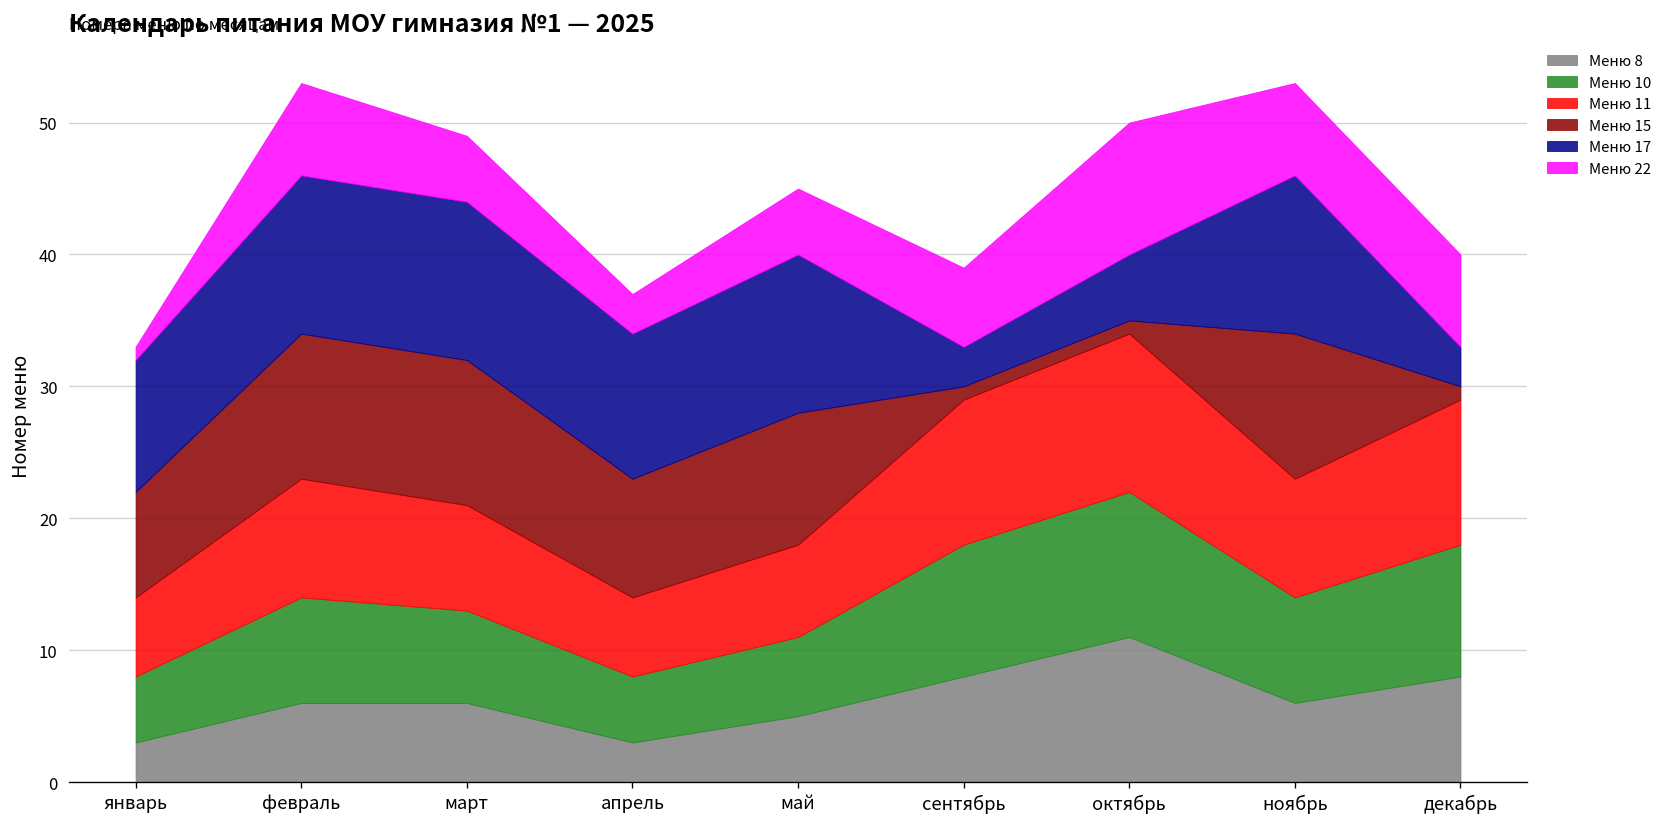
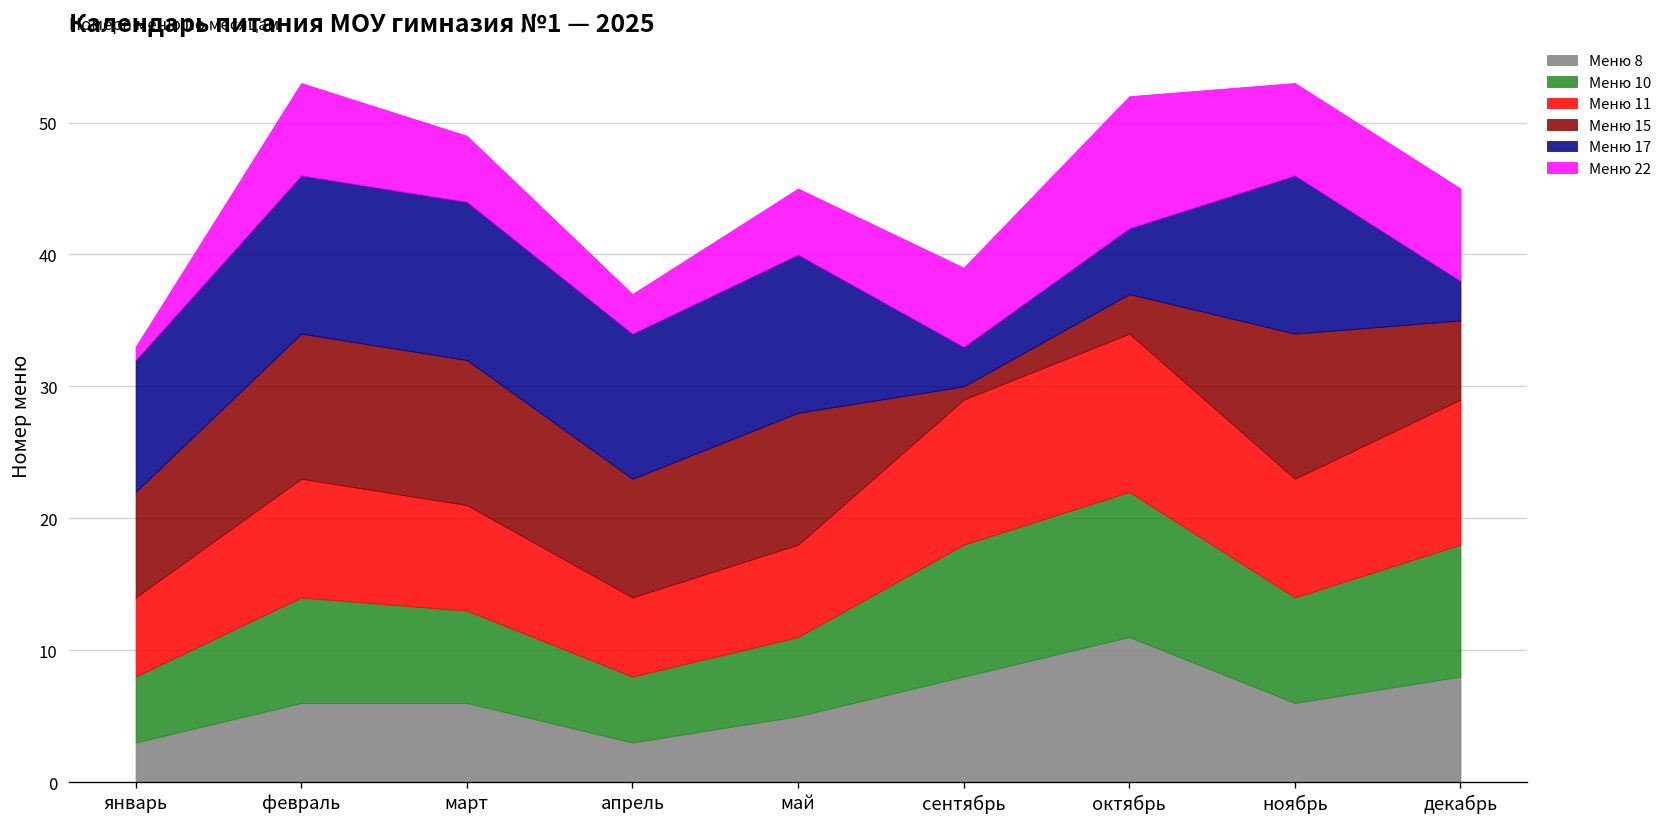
Меню 15, октябрь: 1 -> 3
Меню 15, декабрь: 1 -> 6
